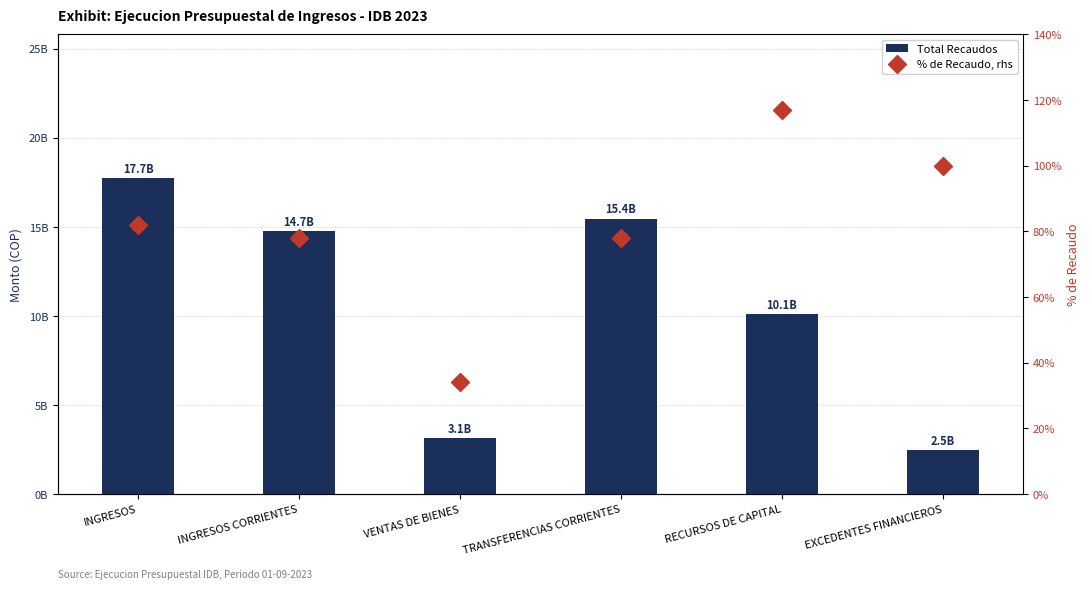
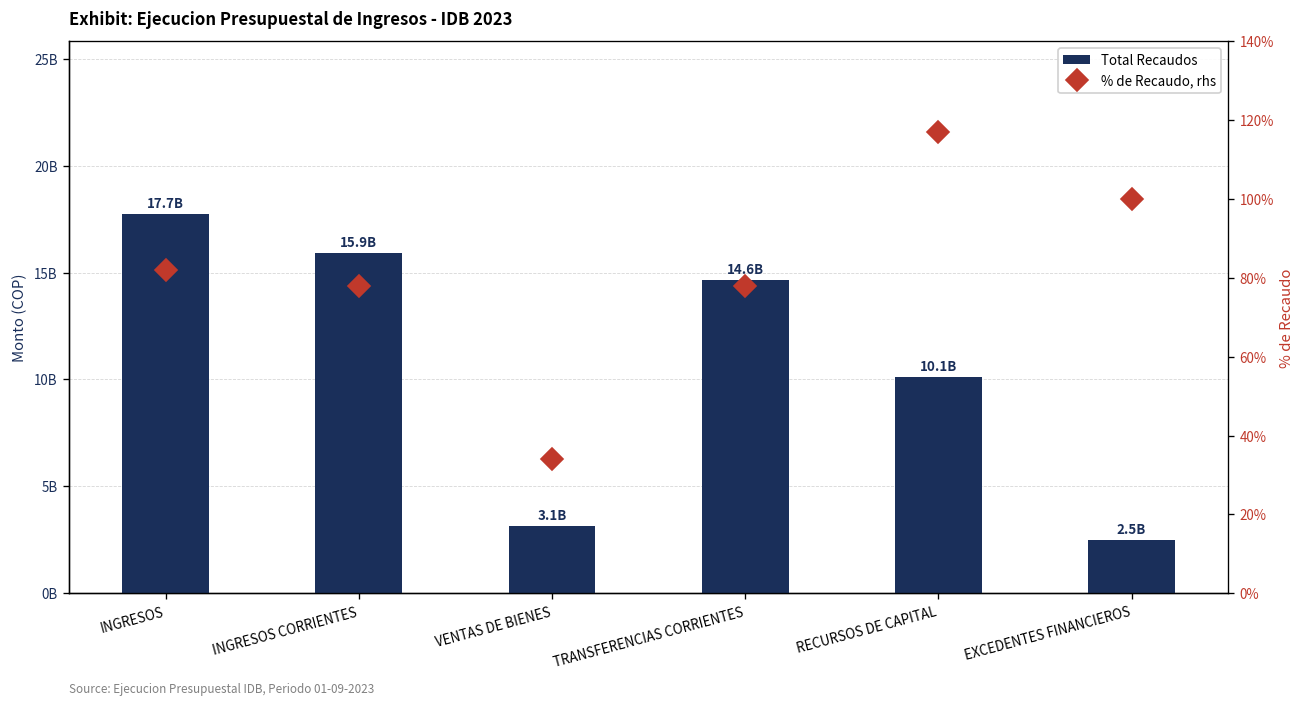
Total Recaudos, INGRESOS CORRIENTES: 14.7B -> 15.9B
Total Recaudos, TRANSFERENCIAS CORRIENTES: 15.4B -> 14.6B
